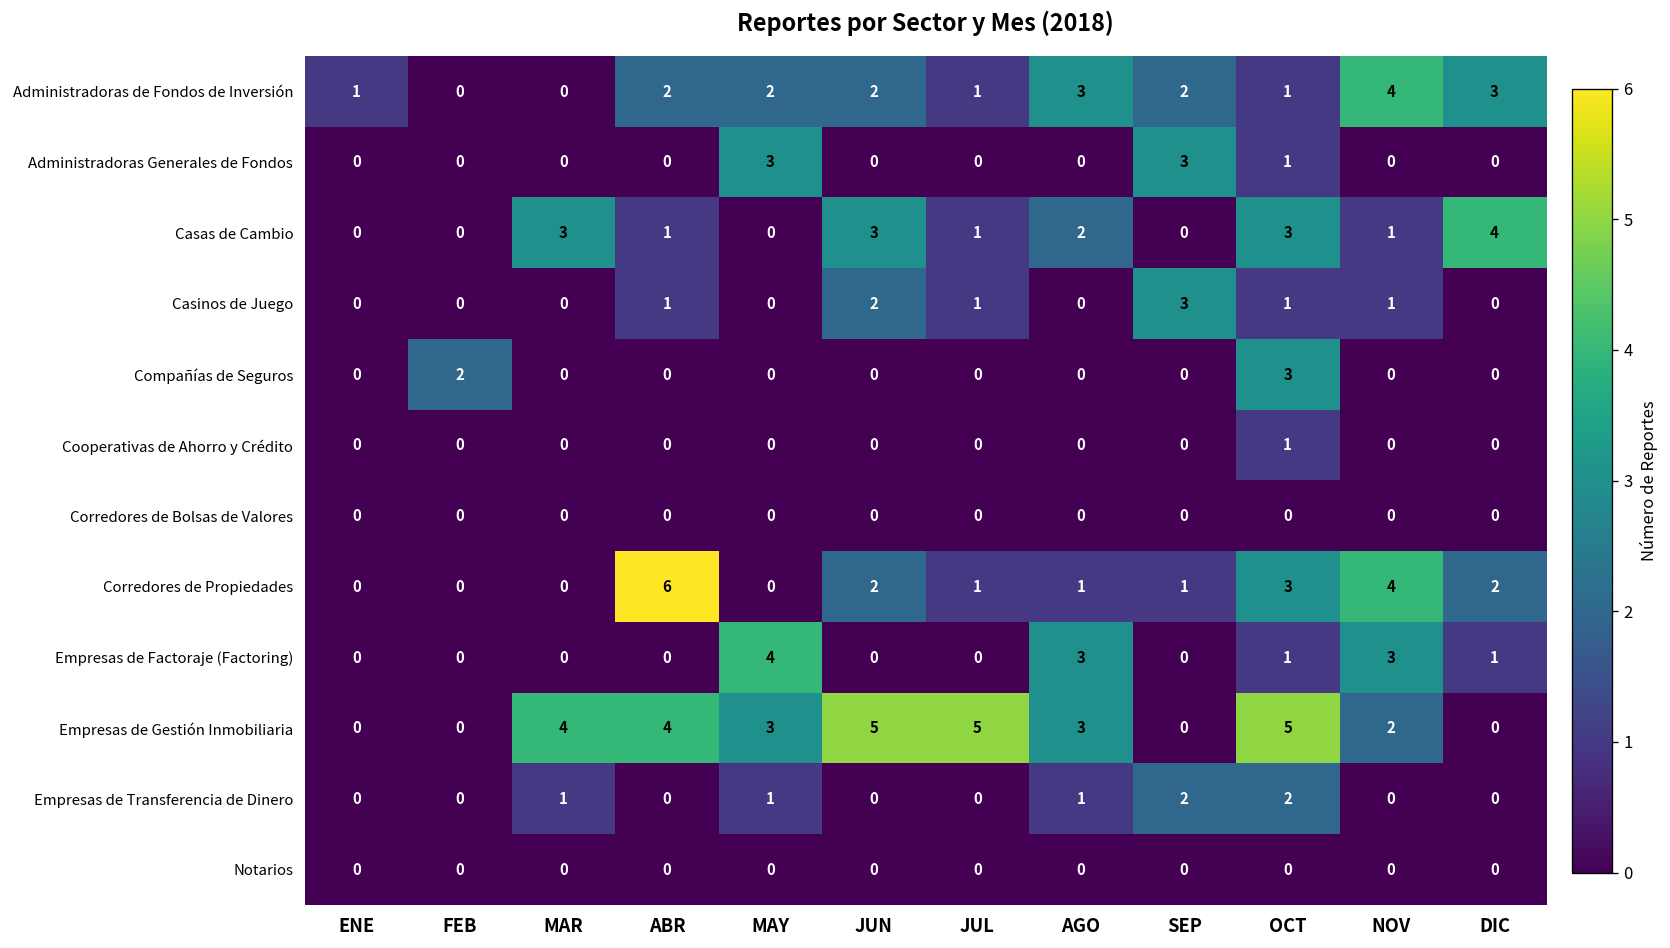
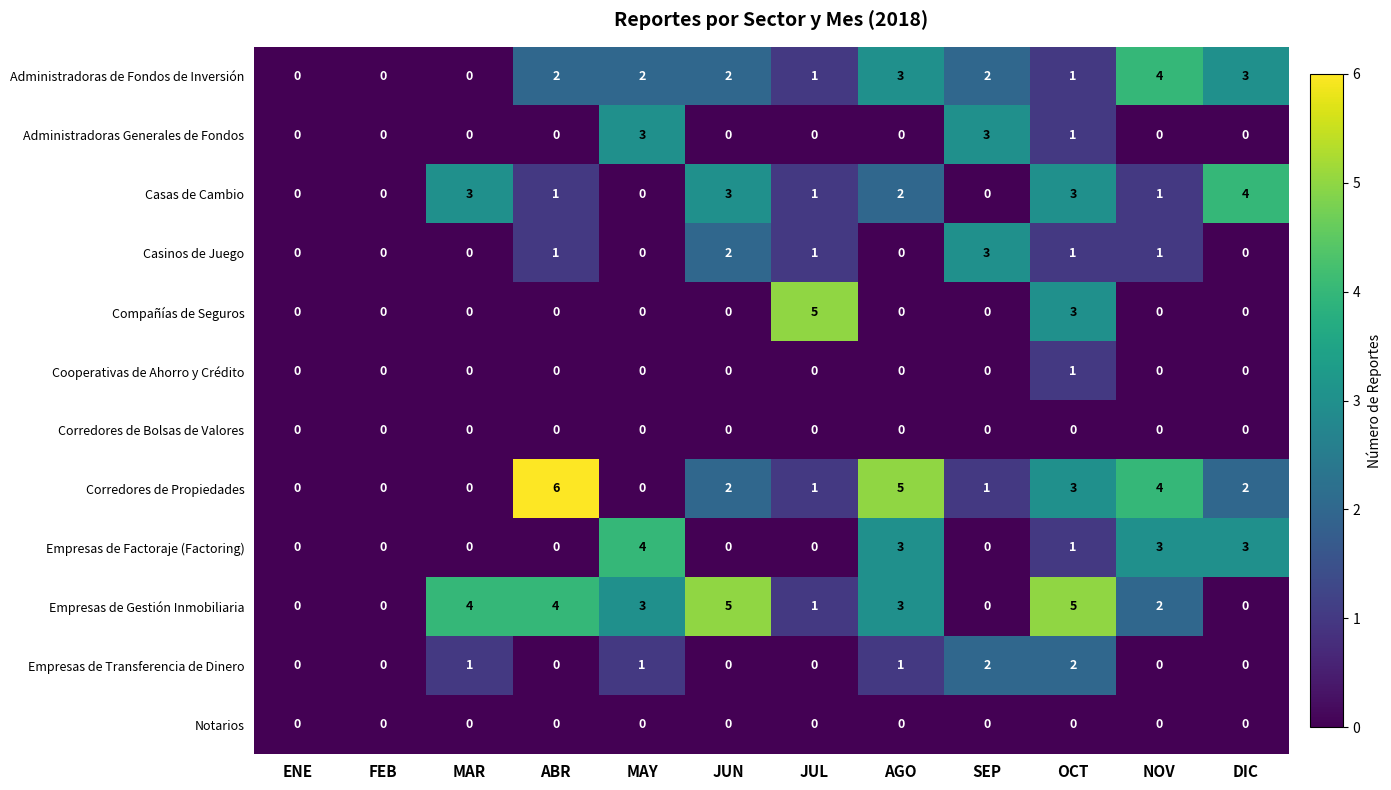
Administradoras de Fondos de Inversión, ENE: 1 -> 0
Compañías de Seguros, FEB: 2 -> 0
Compañías de Seguros, JUL: 0 -> 5
Corredores de Propiedades, AGO: 1 -> 5
Empresas de Factoraje (Factoring), DIC: 1 -> 3
Empresas de Gestión Inmobiliaria, JUL: 5 -> 1
